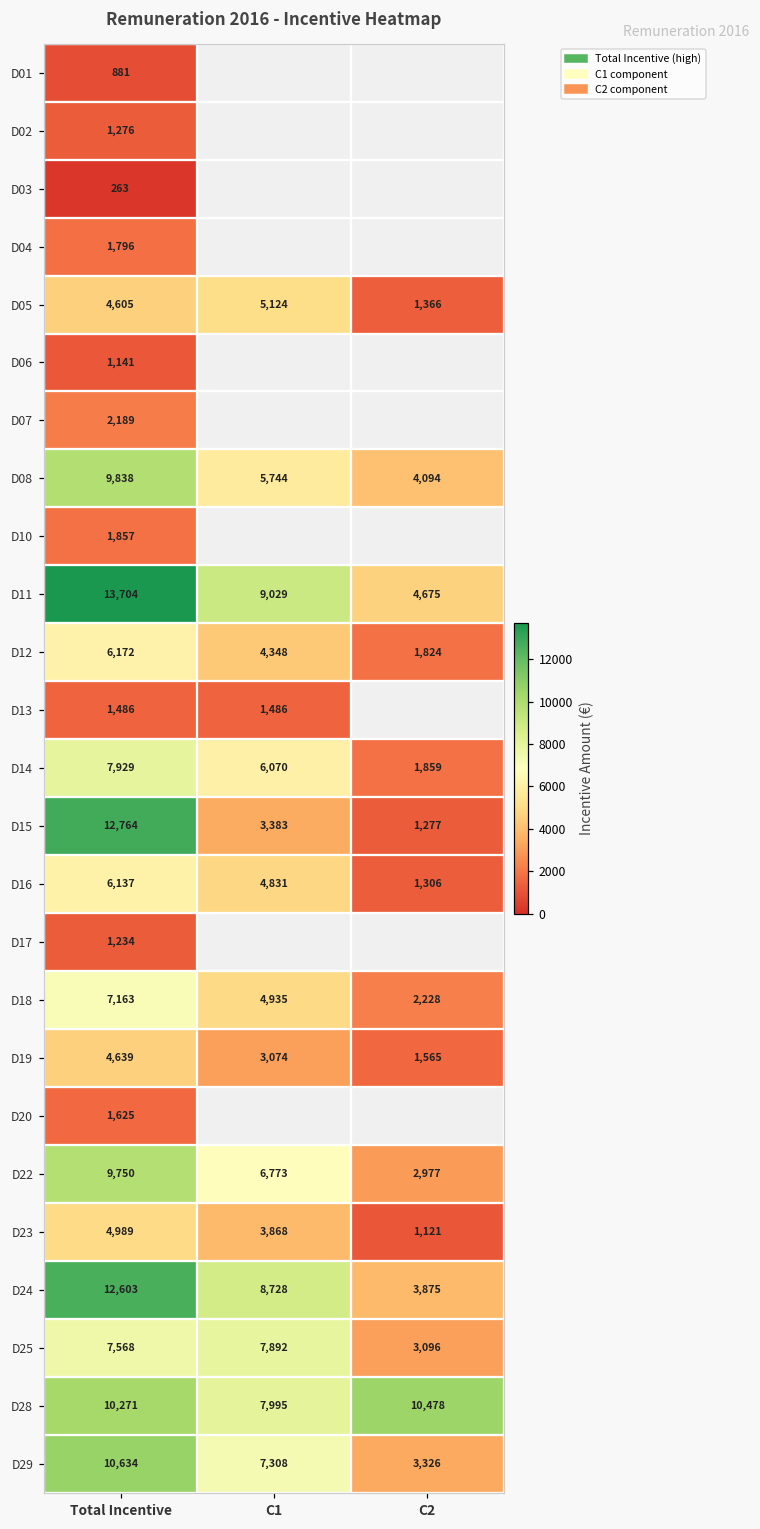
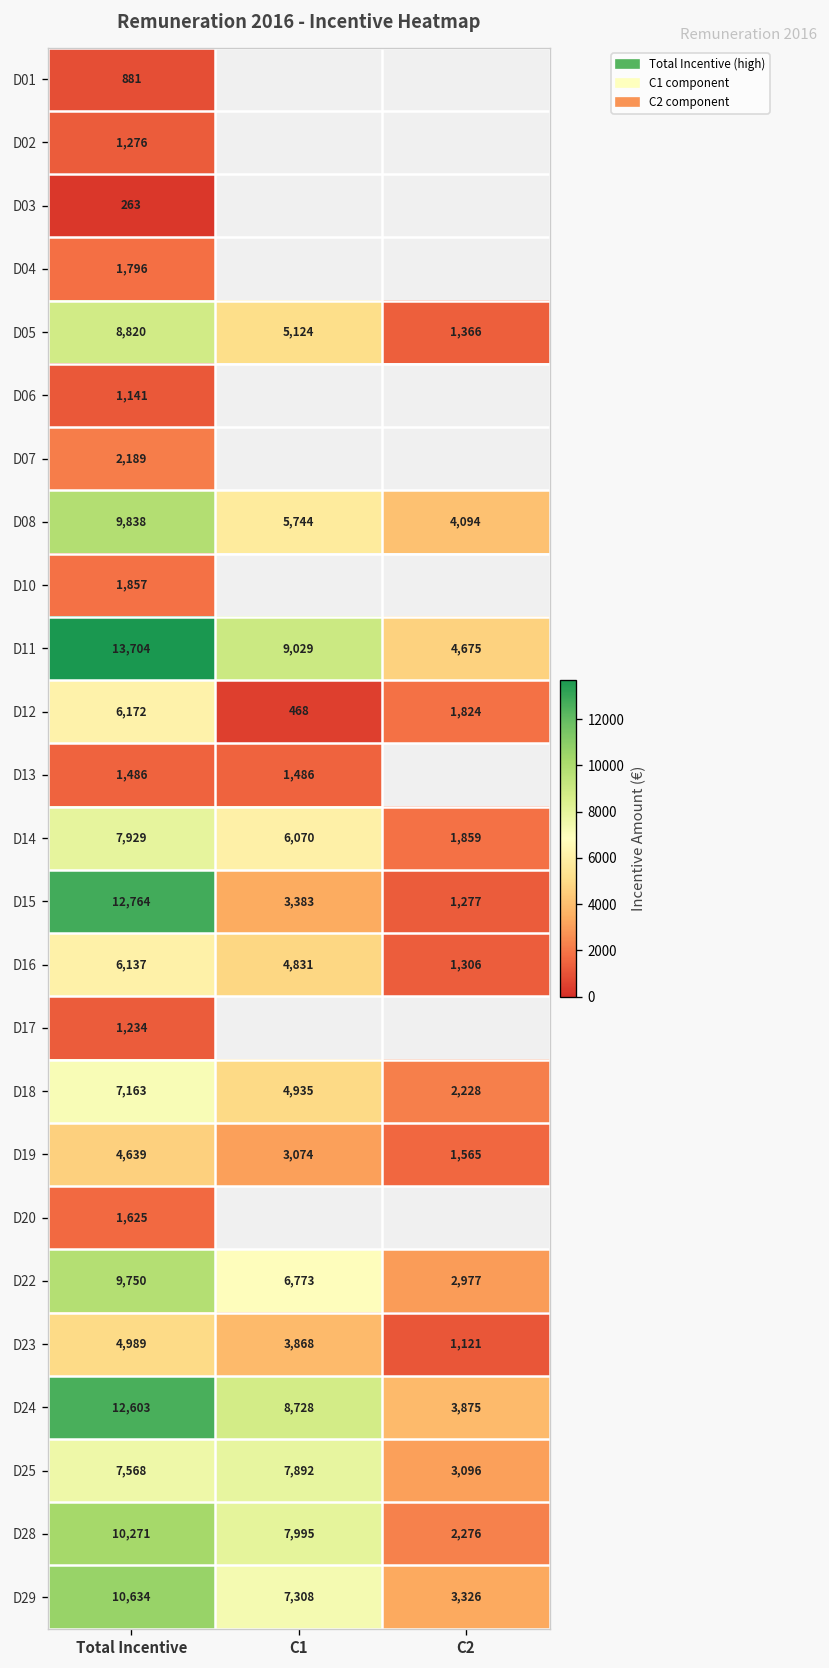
D05, Total Incentive: 4,605 -> 8,820
D12, C1: 4,348 -> 468
D28, C2: 10,478 -> 2,276
